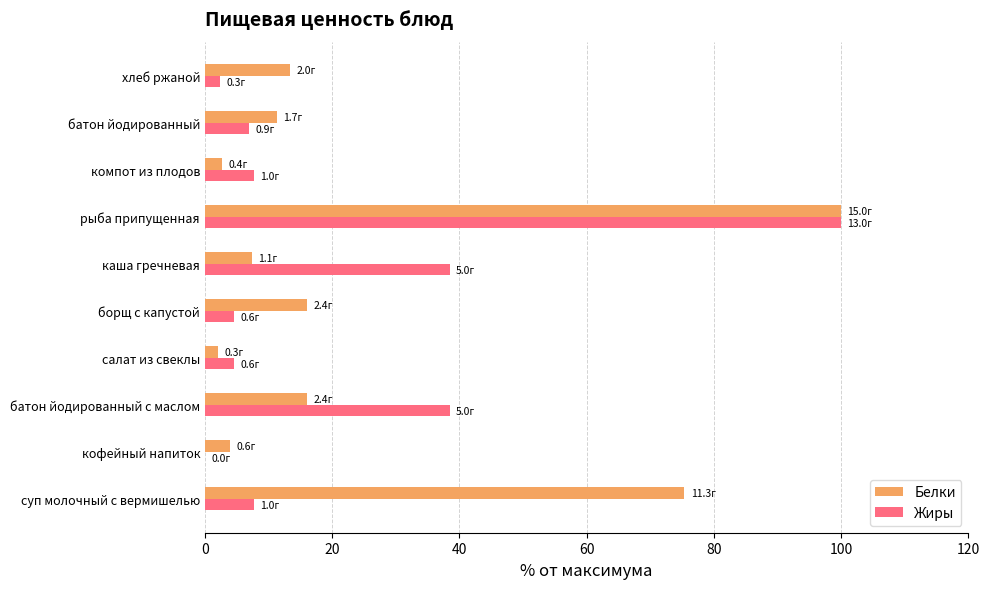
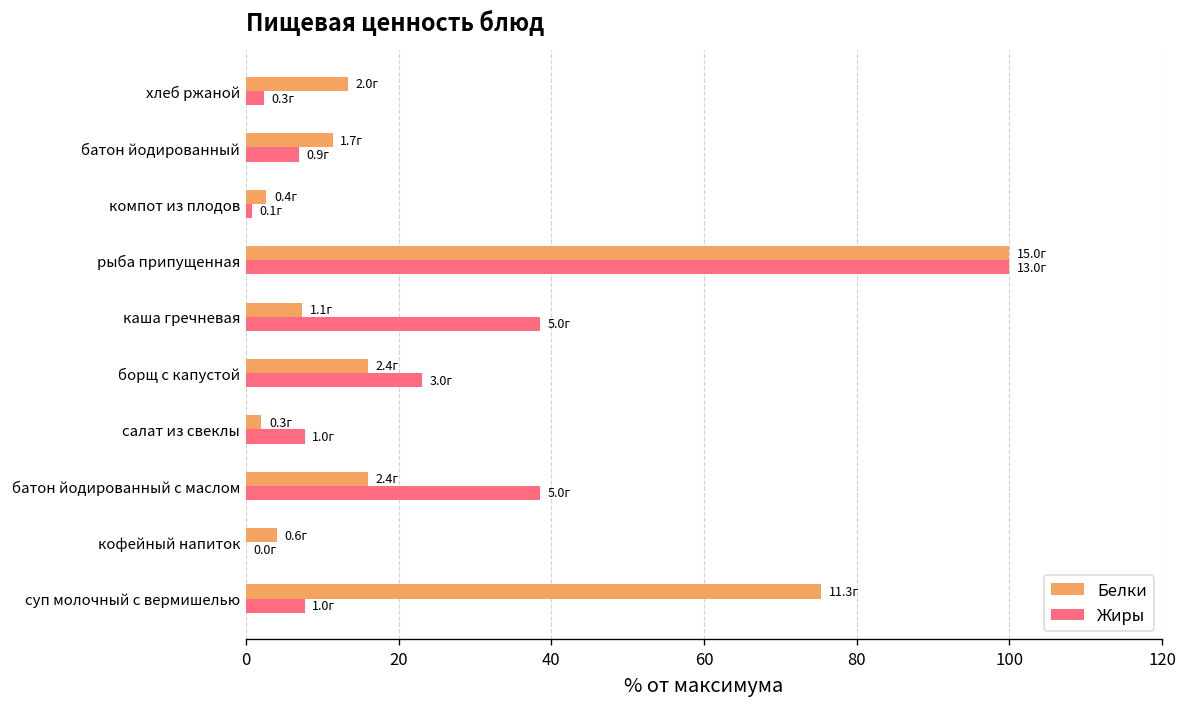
Жиры, компот из плодов: 1.0г -> 0.1г
Жиры, борщ с капустой: 0.6г -> 3.0г
Жиры, салат из свеклы: 0.6г -> 1.0г
